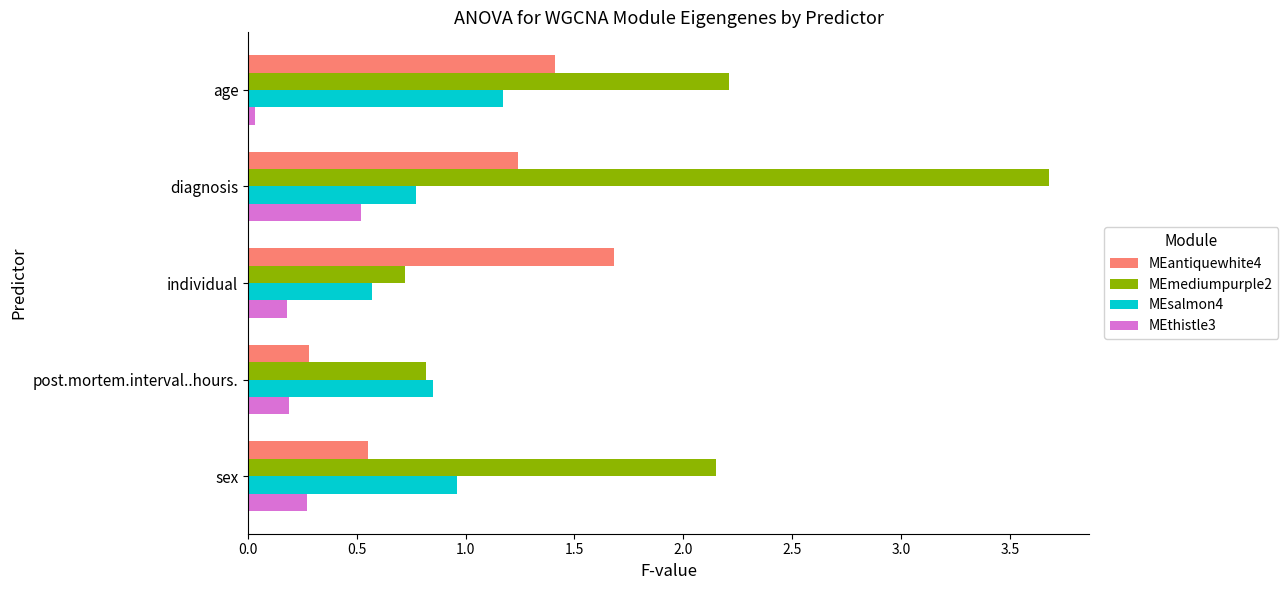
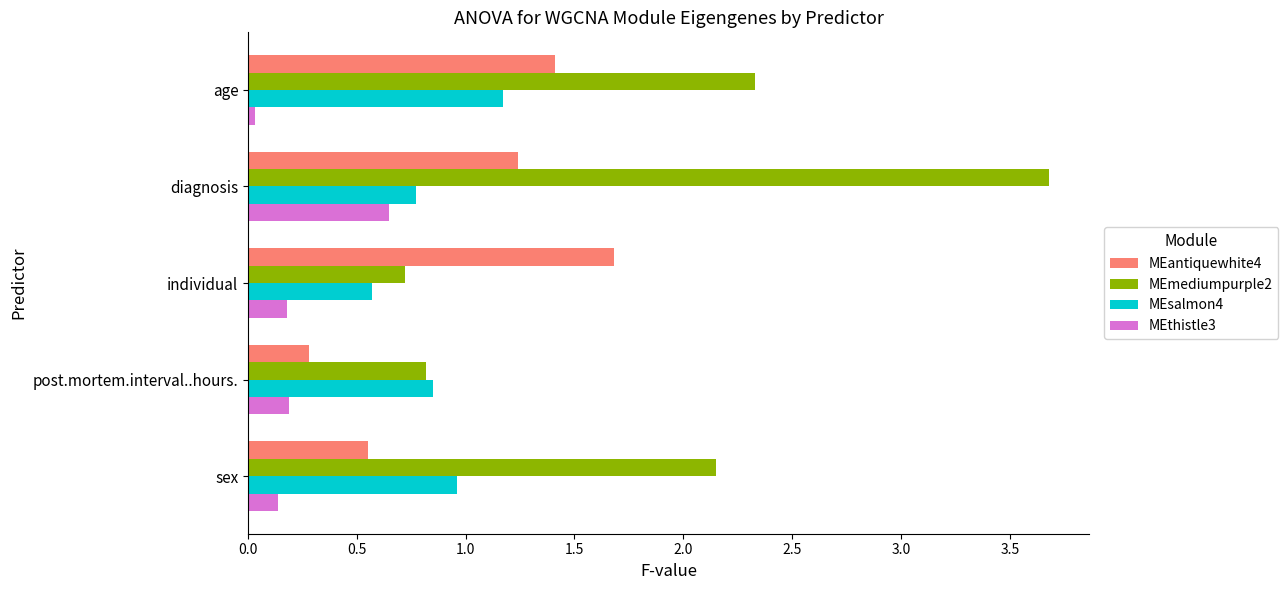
MEmediumpurple2, age: 2.21 -> 2.33
MEthistle3, diagnosis: 0.52 -> 0.65
MEthistle3, sex: 0.27 -> 0.14
